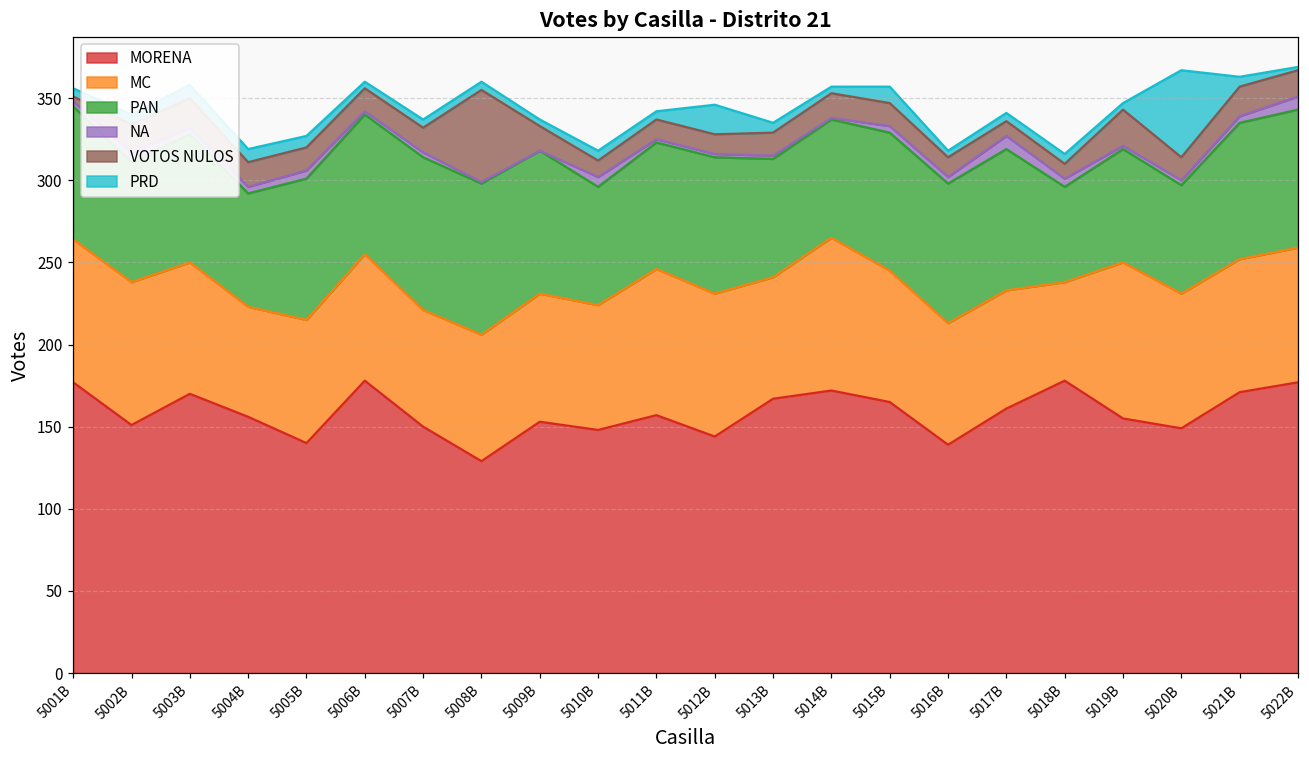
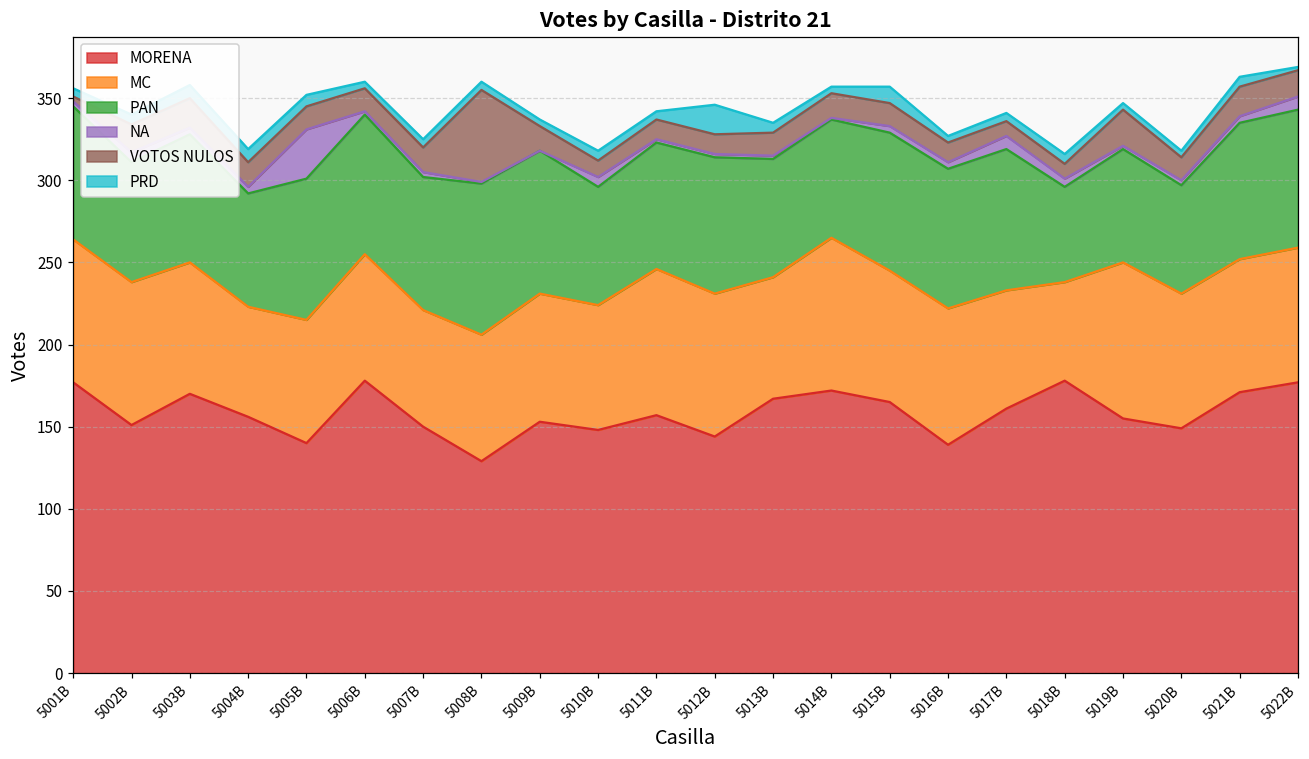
NA, 5005B: 5 -> 30
PAN, 5007B: 93 -> 81
MC, 5016B: 74 -> 83
PRD, 5020B: 53 -> 4
